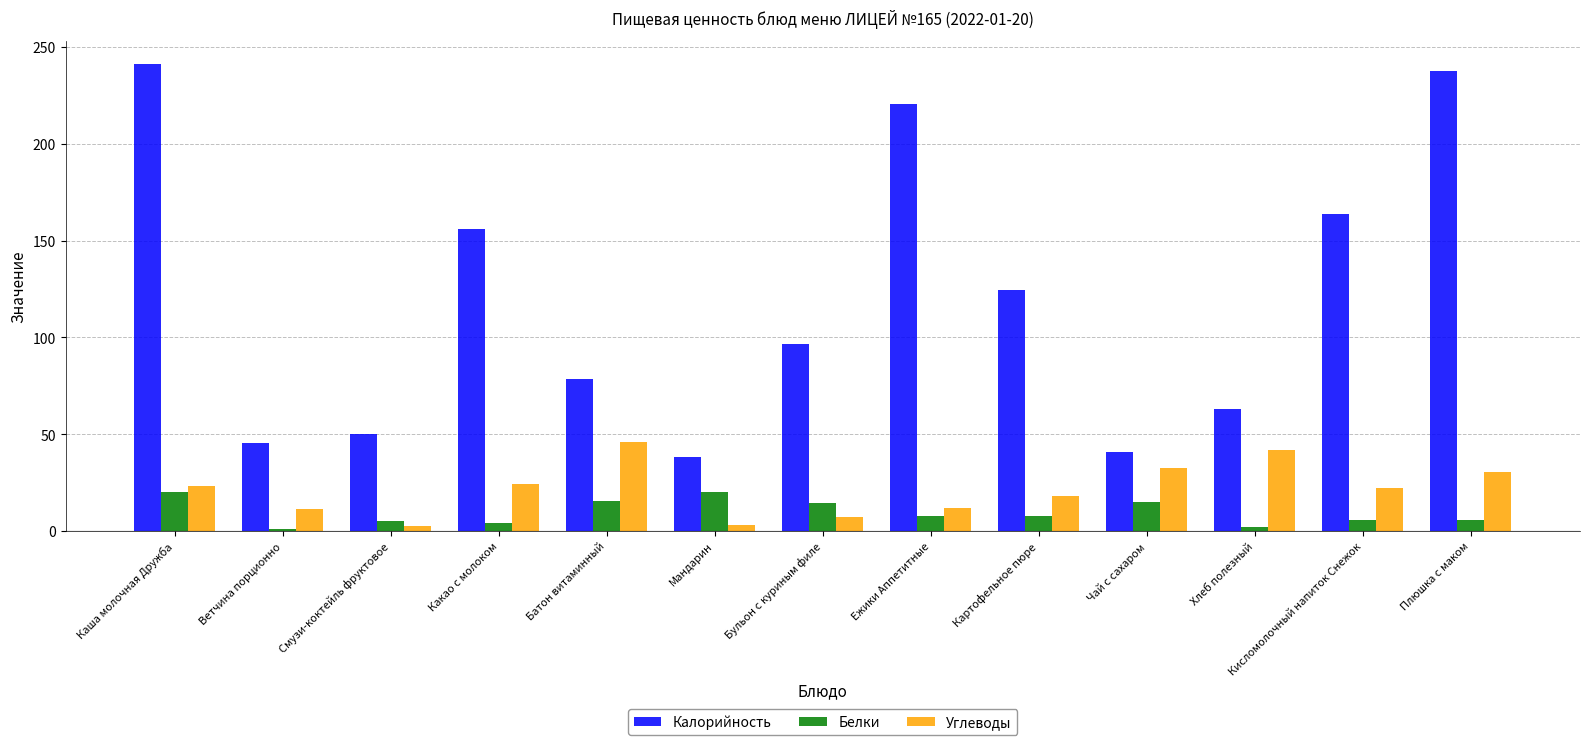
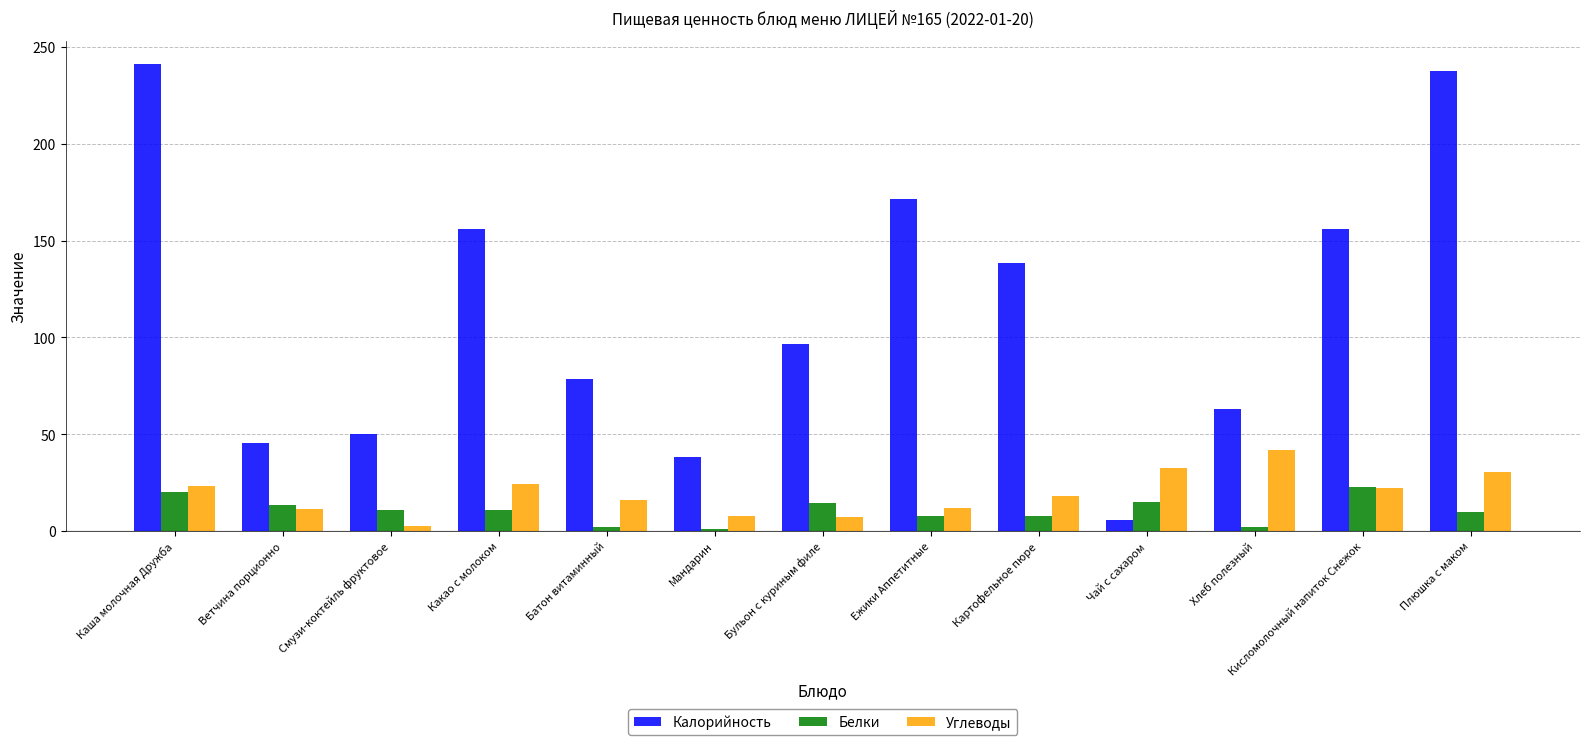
Белки, Ветчина порционно: 1 -> 14
Белки, Смузи-коктейль фруктовое: 5 -> 11
Белки, Какао с молоком: 4 -> 11
Белки, Батон витаминный: 15 -> 2
Углеводы, Батон витаминный: 46 -> 16
Белки, Мандарин: 20 -> 1
Углеводы, Мандарин: 3 -> 8
Калорийность, Ежики Аппетитные: 220 -> 172
Калорийность, Картофельное пюре: 125 -> 138
Калорийность, Чай с сахаром: 41 -> 6
Калорийность, Кисломолочный напиток Снежок: 164 -> 156
Белки, Кисломолочный напиток Снежок: 6 -> 23
Белки, Плюшка с маком: 6 -> 10
